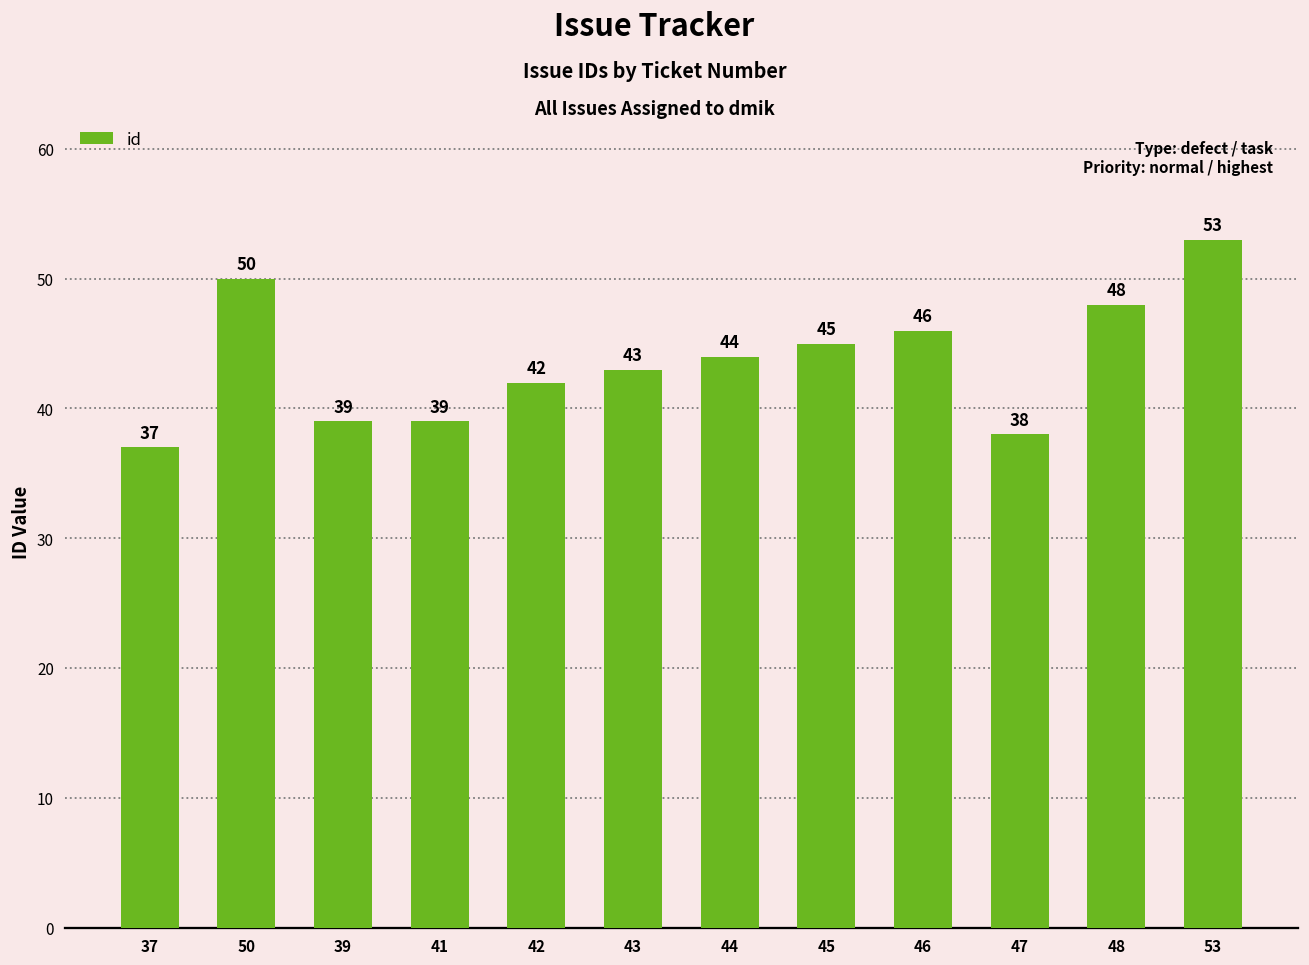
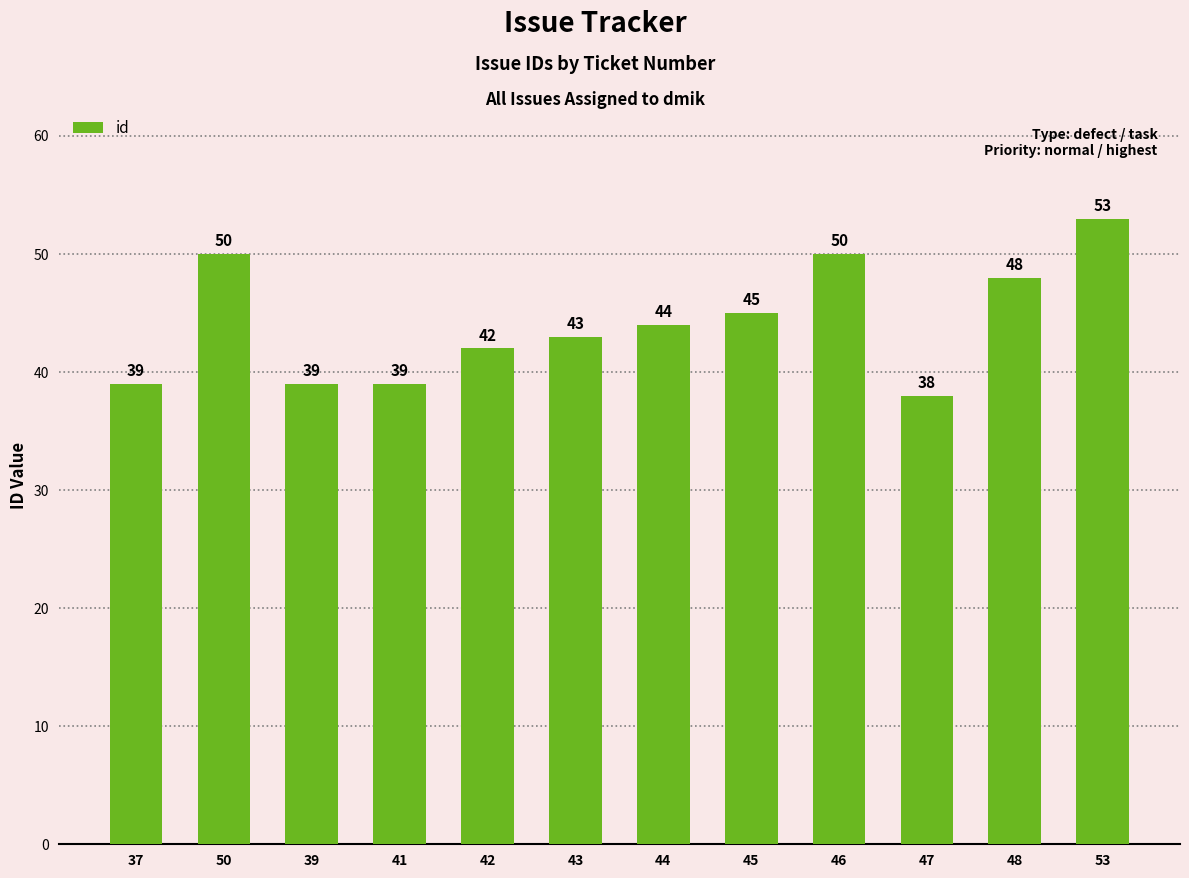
37: 37 -> 39
46: 46 -> 50
